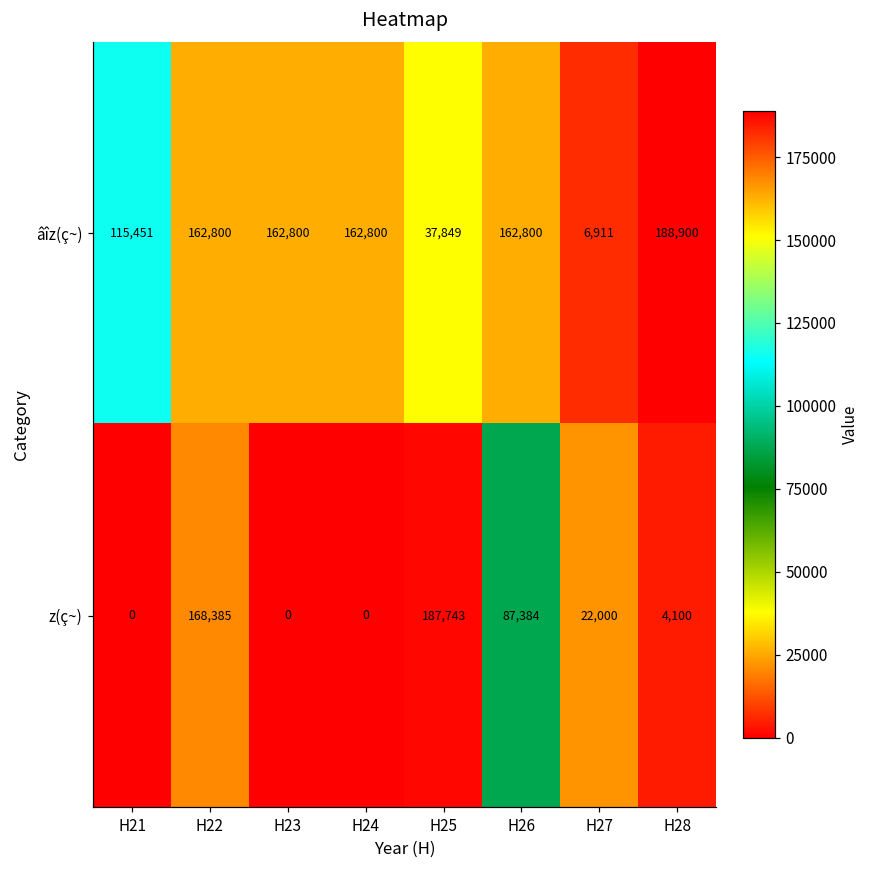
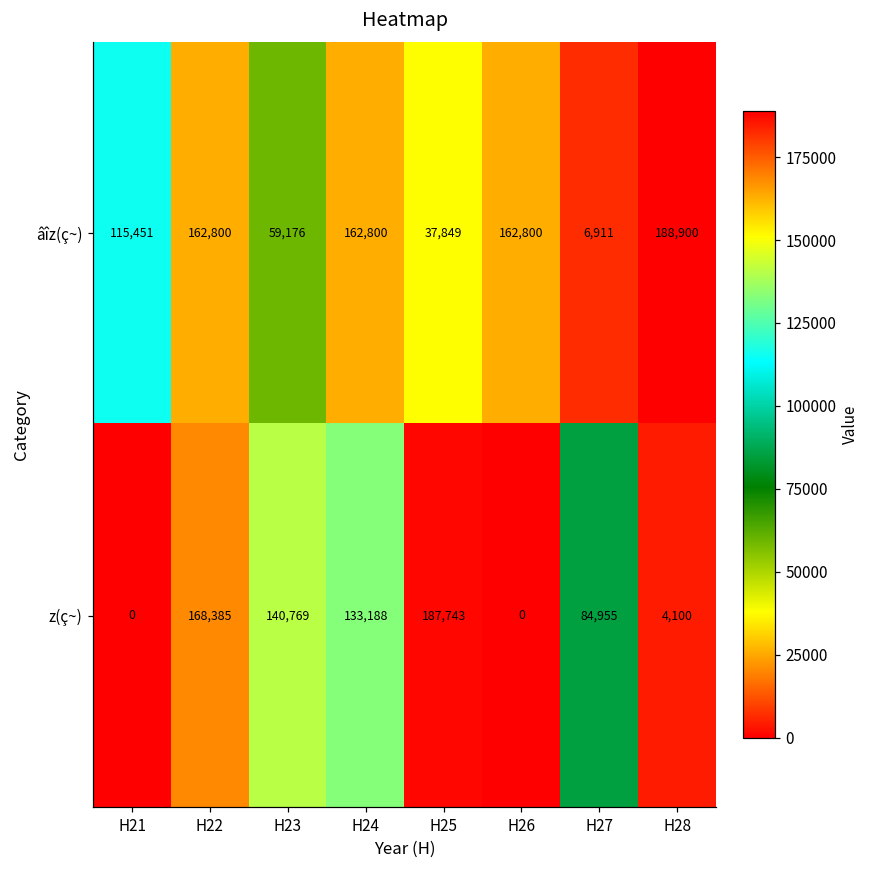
âîz(ç~), H23: 162,800 -> 59,176
z(ç~), H23: 0 -> 140,769
z(ç~), H24: 0 -> 133,188
z(ç~), H26: 87,384 -> 0
z(ç~), H27: 22,000 -> 84,955
